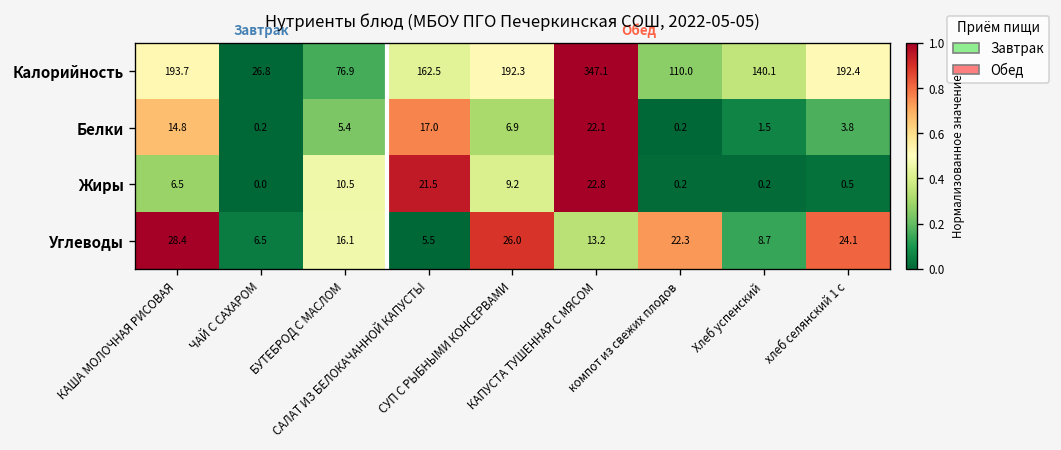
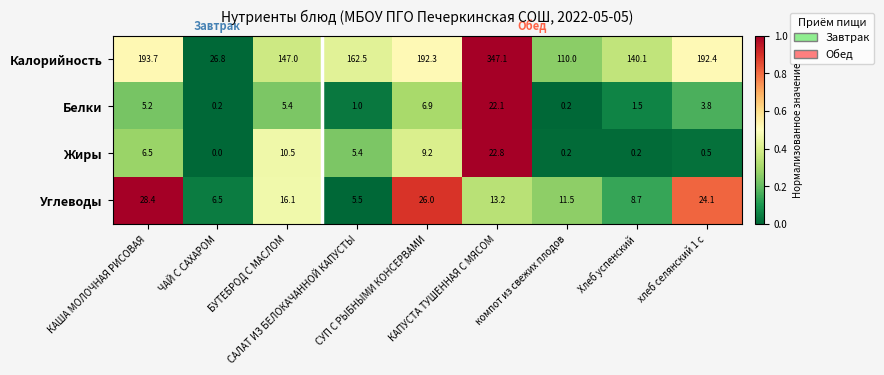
Калорийность, БУТЕБРОД С МАСЛОМ: 76.9 -> 147.0
Белки, КАША МОЛОЧНАЯ РИСОВАЯ: 14.8 -> 5.2
Белки, САЛАТ ИЗ БЕЛОКАЧАННОЙ КАПУСТЫ: 17.0 -> 1.0
Жиры, САЛАТ ИЗ БЕЛОКАЧАННОЙ КАПУСТЫ: 21.5 -> 5.4
Углеводы, компот из свежих плодов: 22.3 -> 11.5
